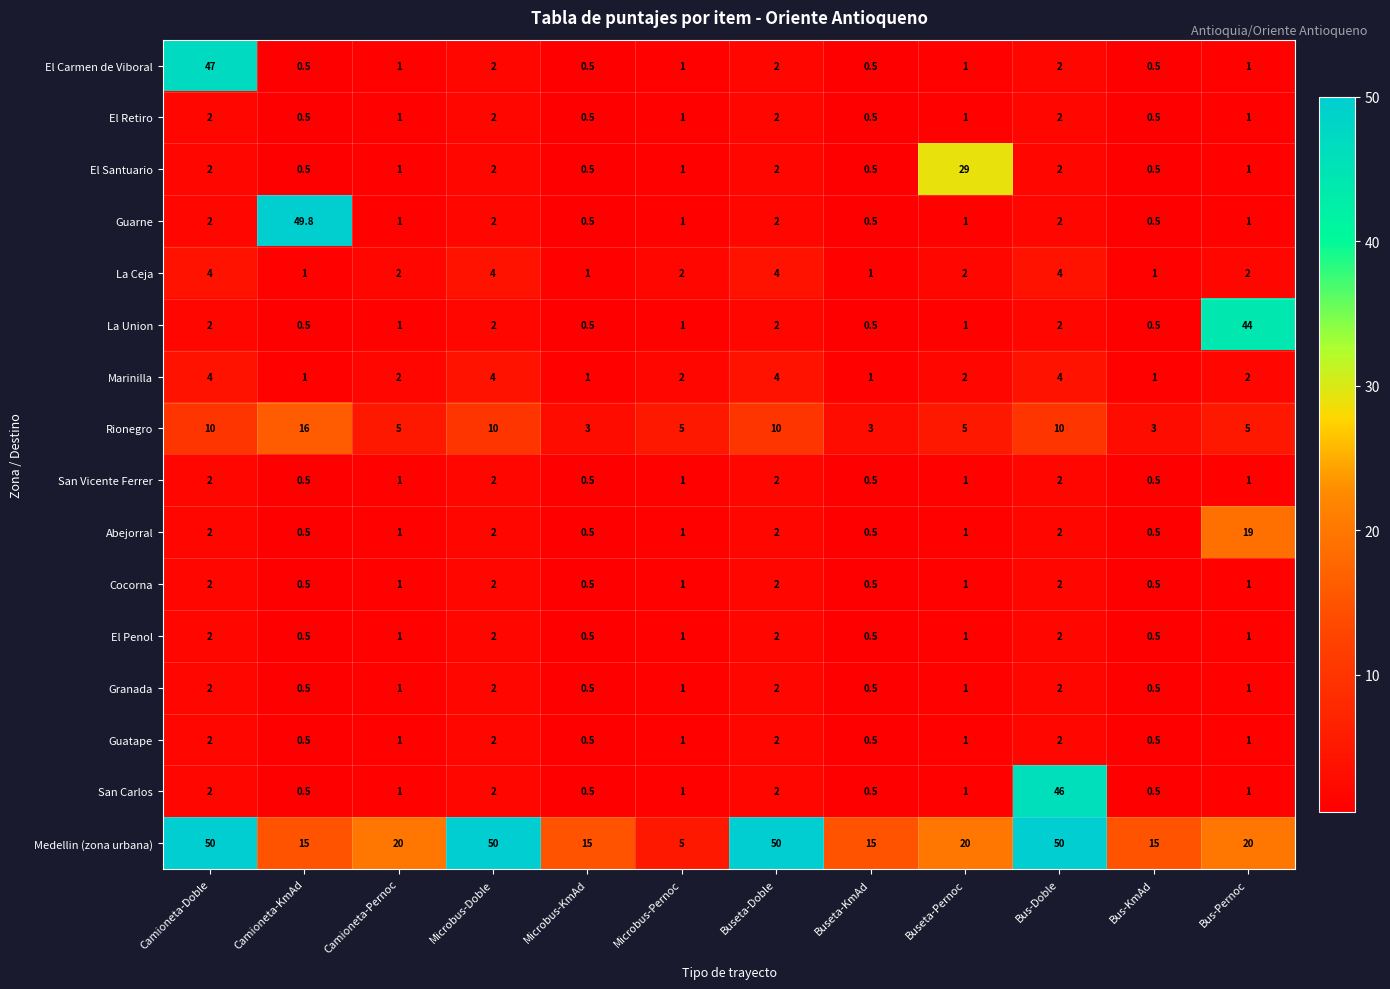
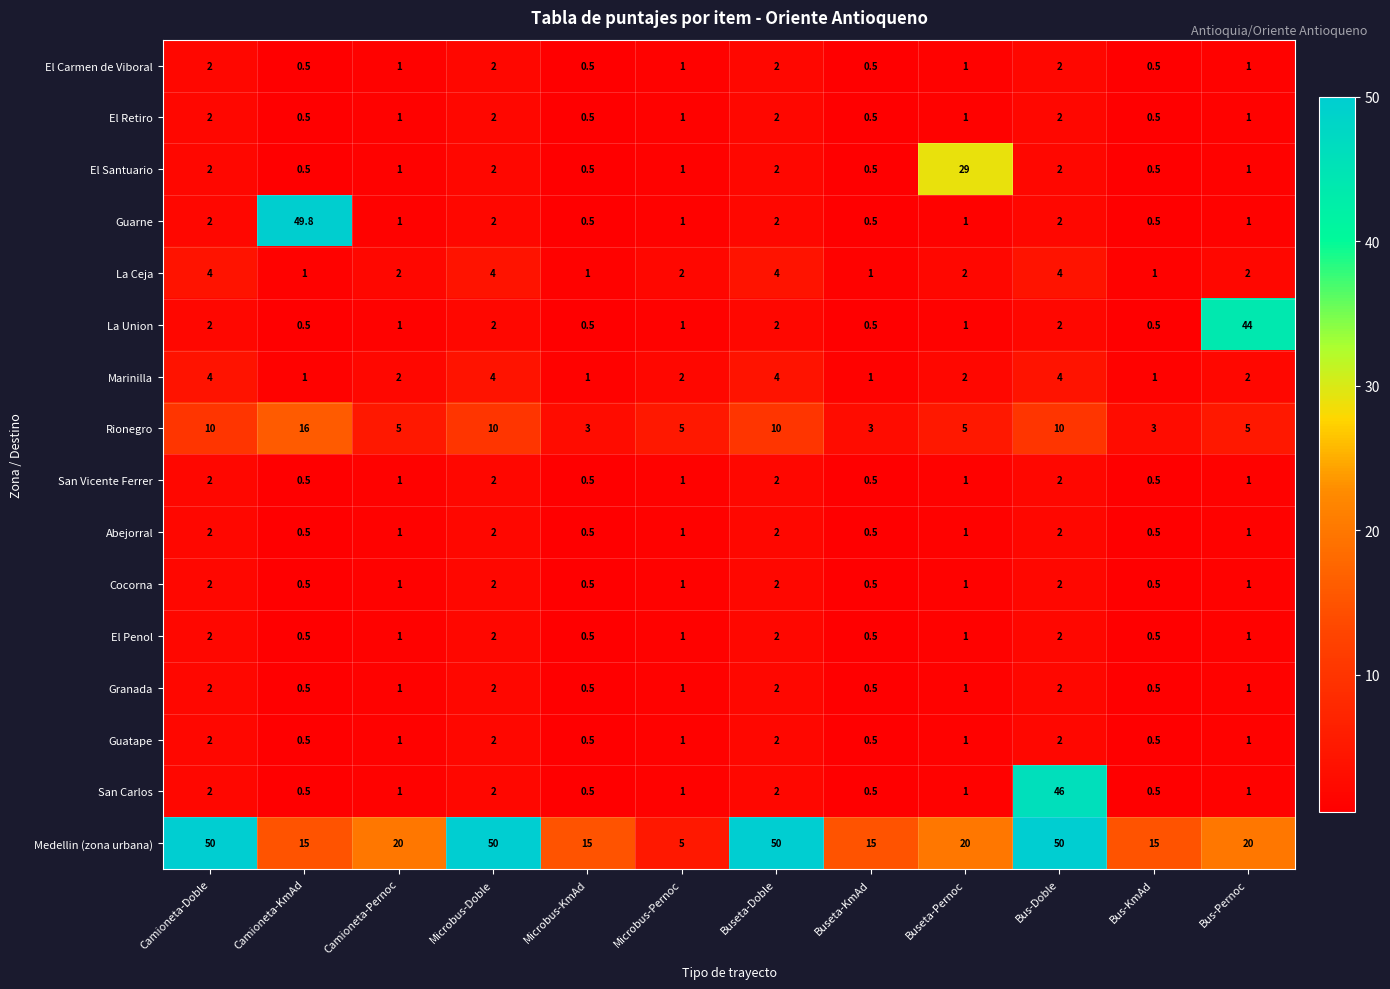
El Carmen de Viboral, Camioneta-Doble: 47 -> 2
Abejorral, Bus-Pernoc: 19 -> 1
